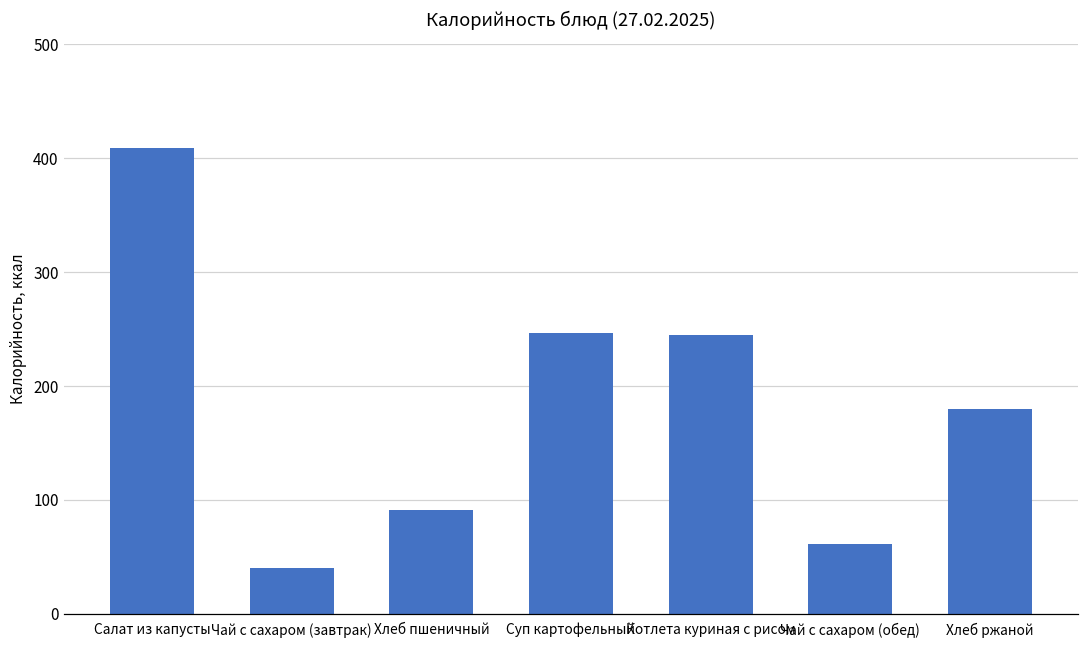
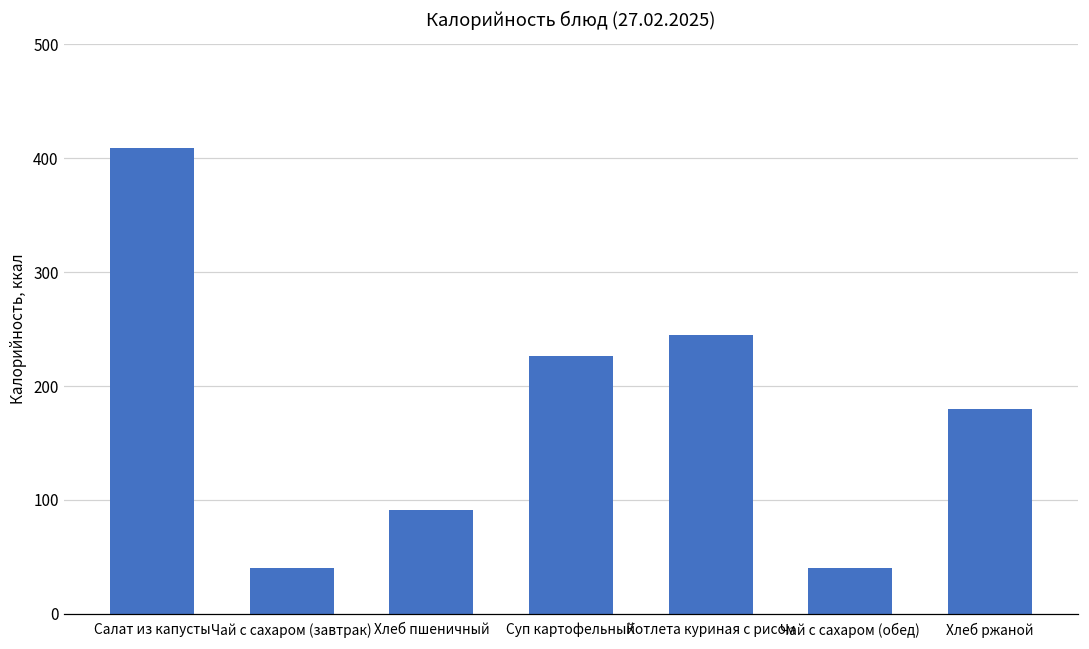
Суп картофельный: 246 -> 226
Чай с сахаром (обед): 61 -> 40
